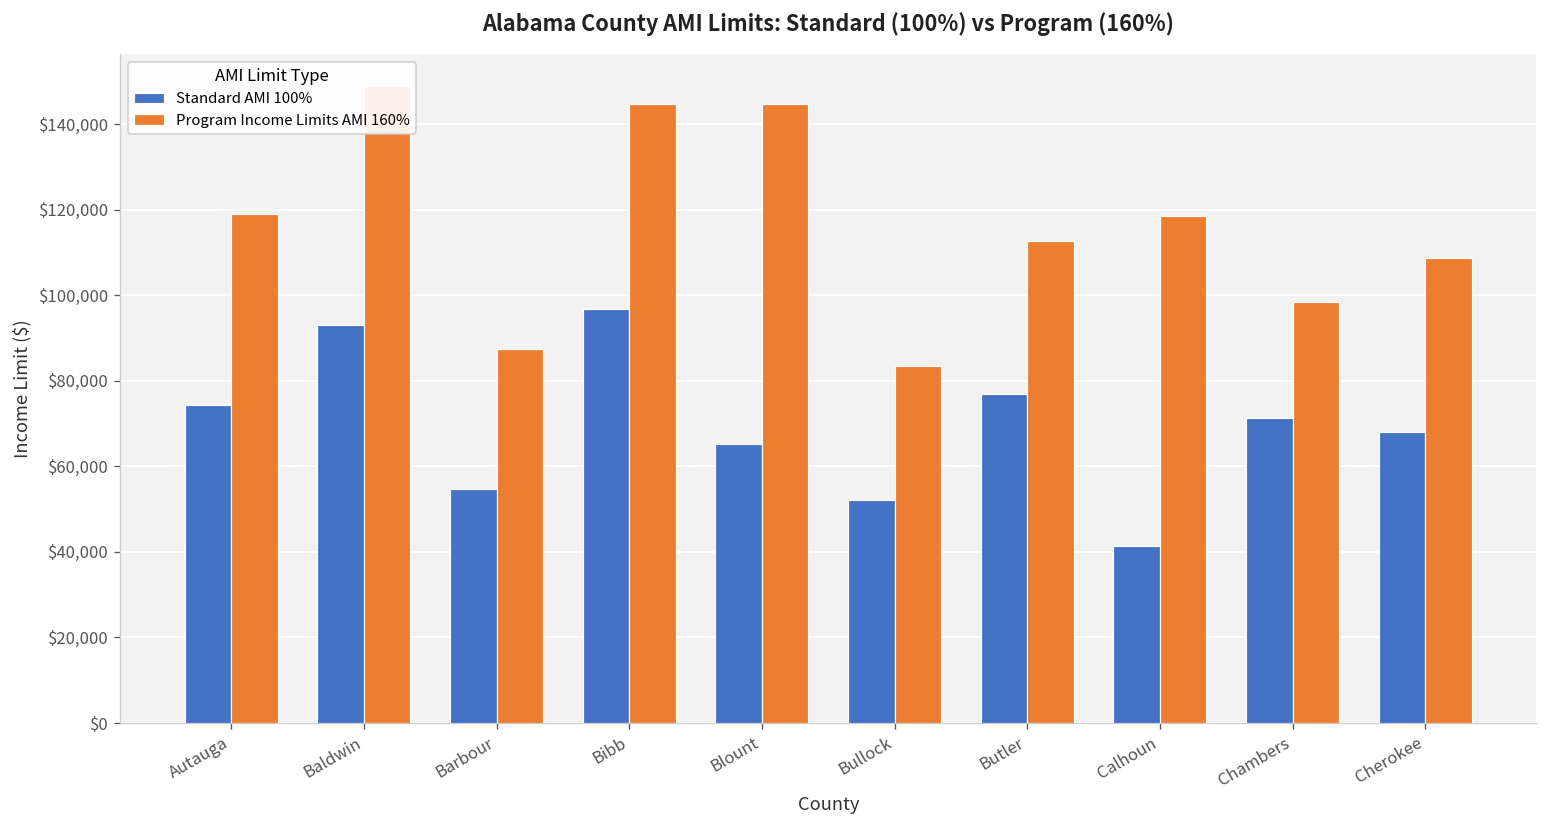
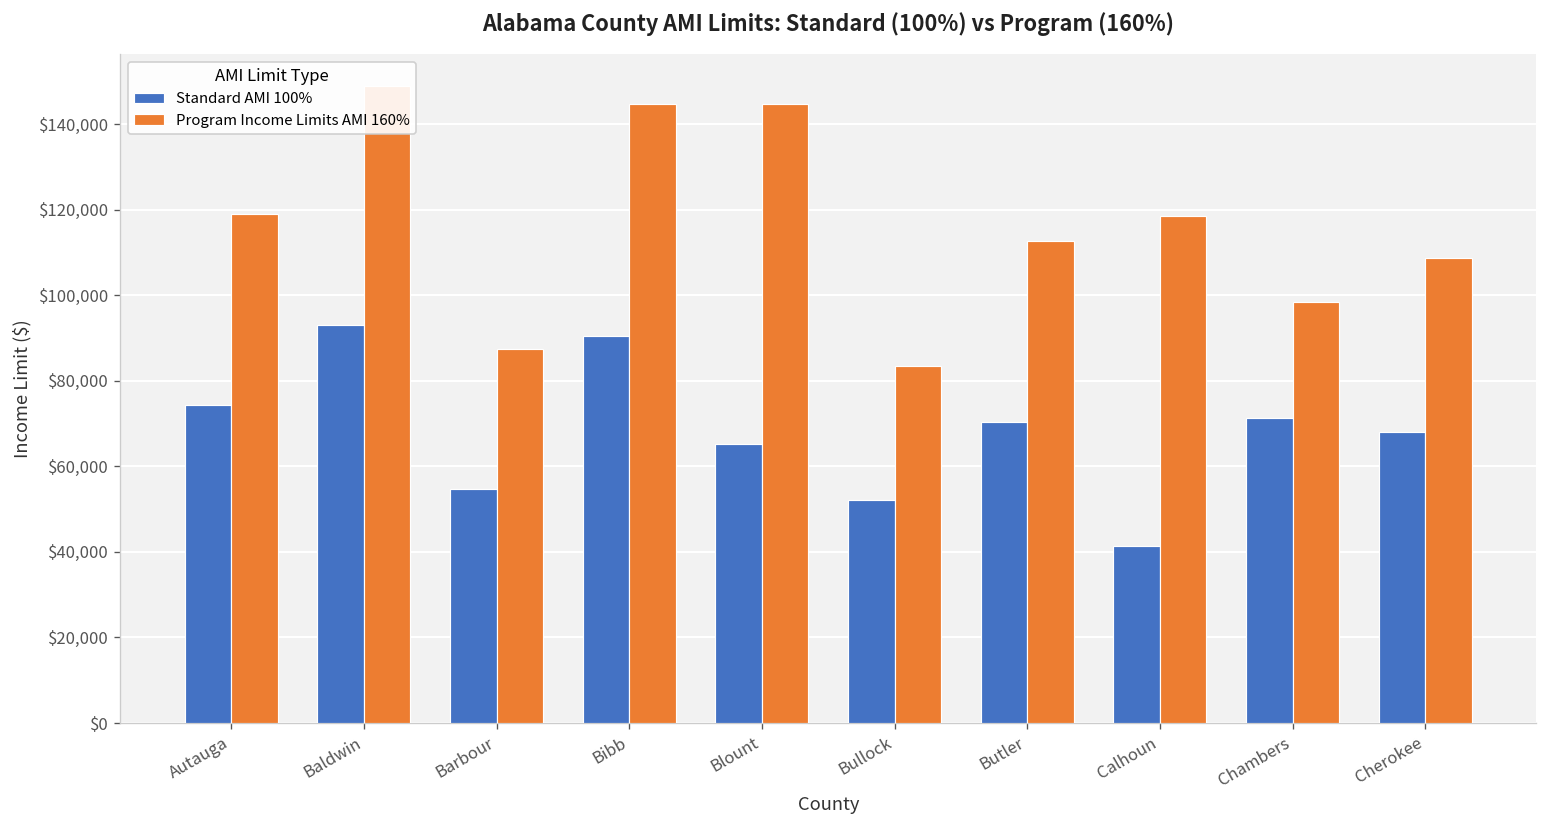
Standard AMI 100%, Bibb: $97,000 -> $90,000
Standard AMI 100%, Butler: $77,000 -> $70,000
